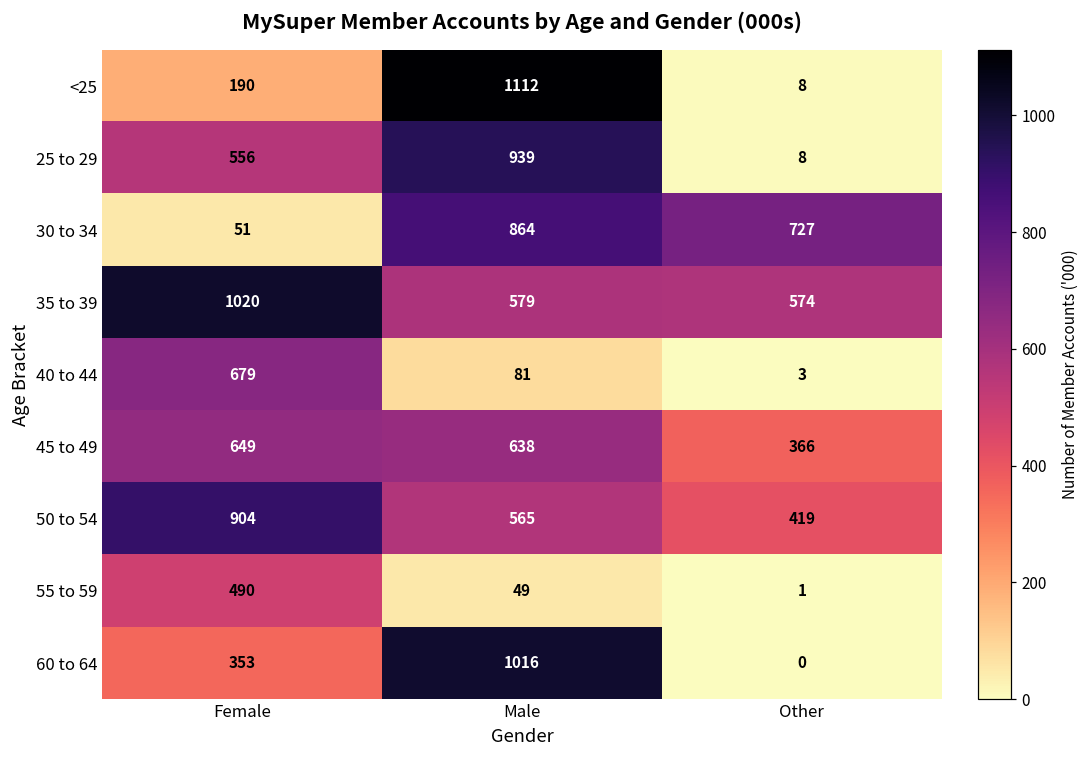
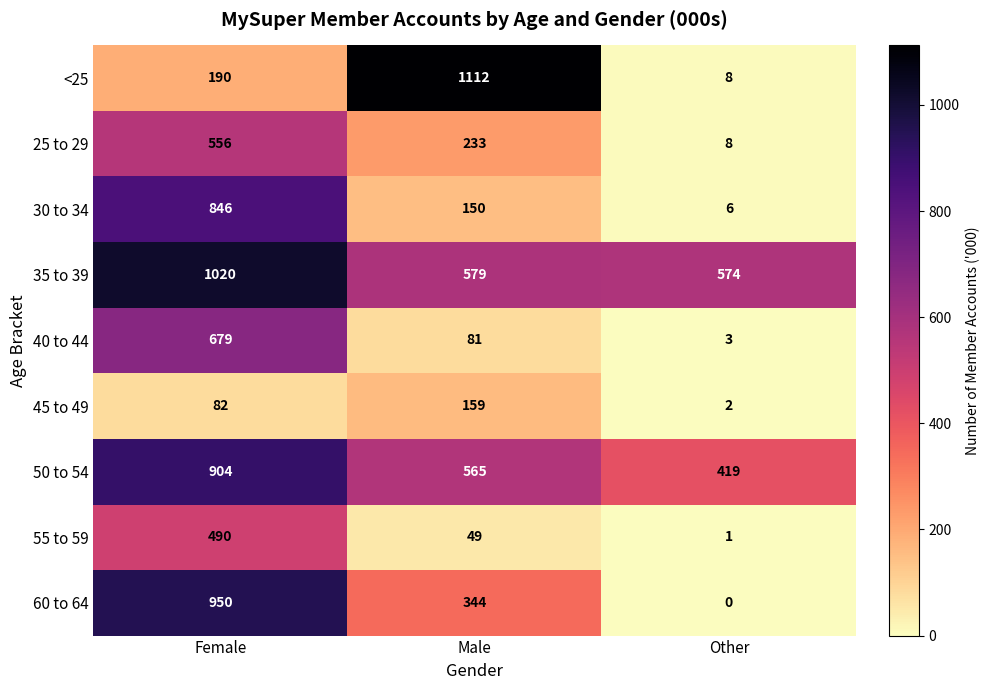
25 to 29, Male: 939 -> 233
30 to 34, Female: 51 -> 846
30 to 34, Male: 864 -> 150
30 to 34, Other: 727 -> 6
45 to 49, Female: 649 -> 82
45 to 49, Male: 638 -> 159
45 to 49, Other: 366 -> 2
60 to 64, Female: 353 -> 950
60 to 64, Male: 1016 -> 344
